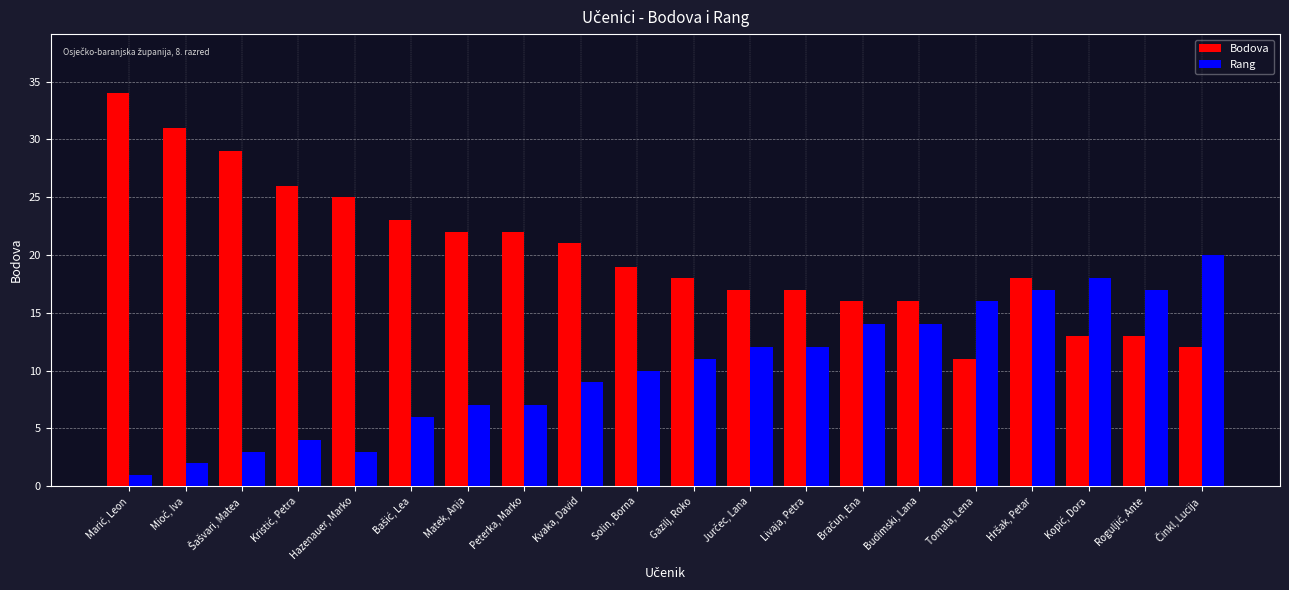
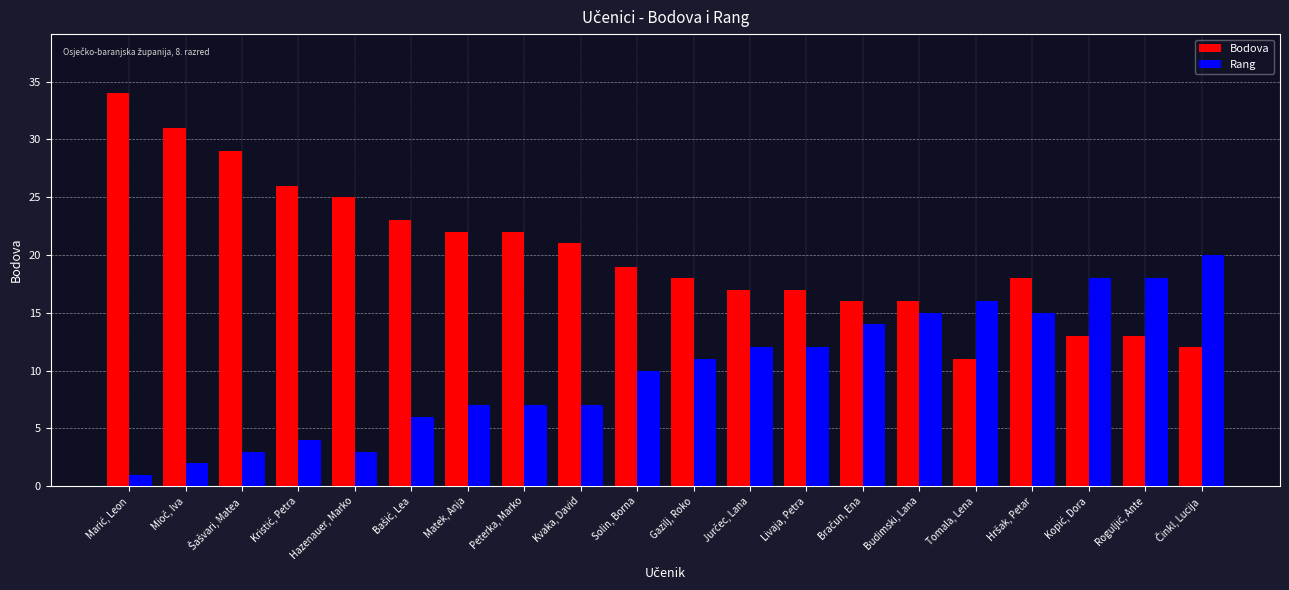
Rang, Kvaka, David: 9 -> 7
Rang, Budimski, Lana: 14 -> 15
Rang, Hršak, Petar: 17 -> 15
Rang, Roguljić, Ante: 17 -> 18
